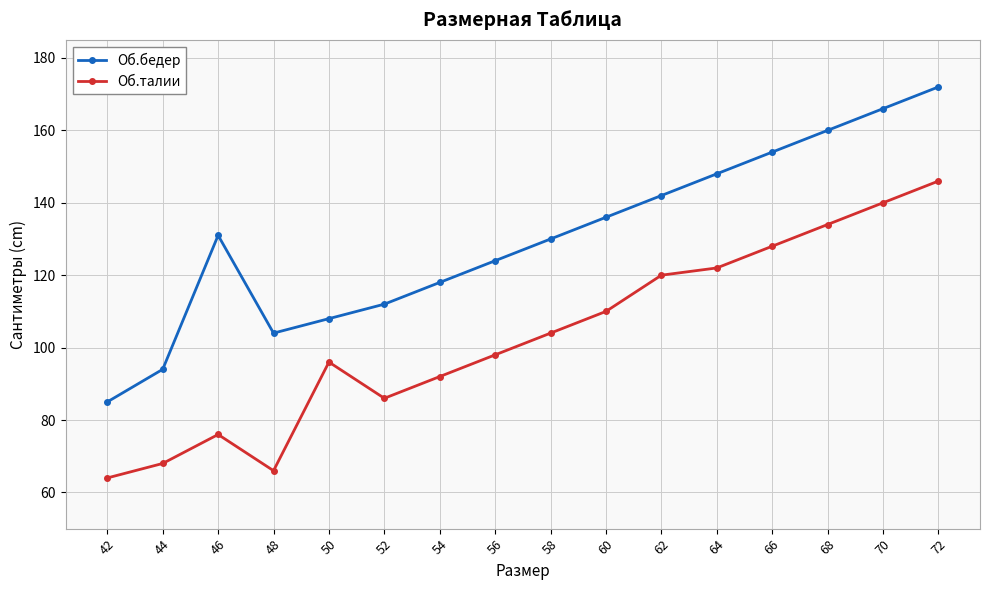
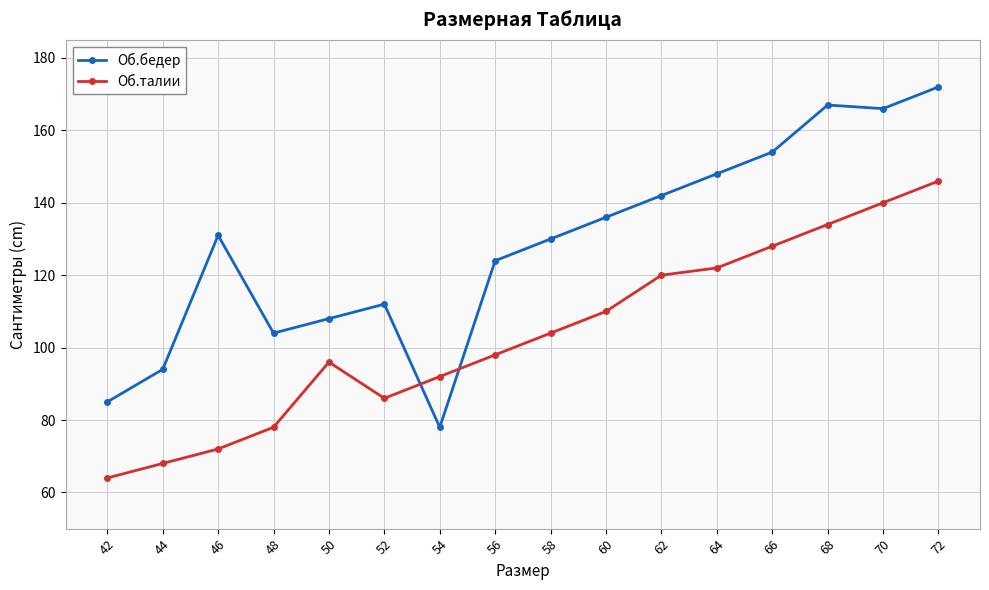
Об.талии, 46: 76 -> 72
Об.талии, 48: 66 -> 78
Об.бедер, 54: 118 -> 78
Об.бедер, 68: 160 -> 167
